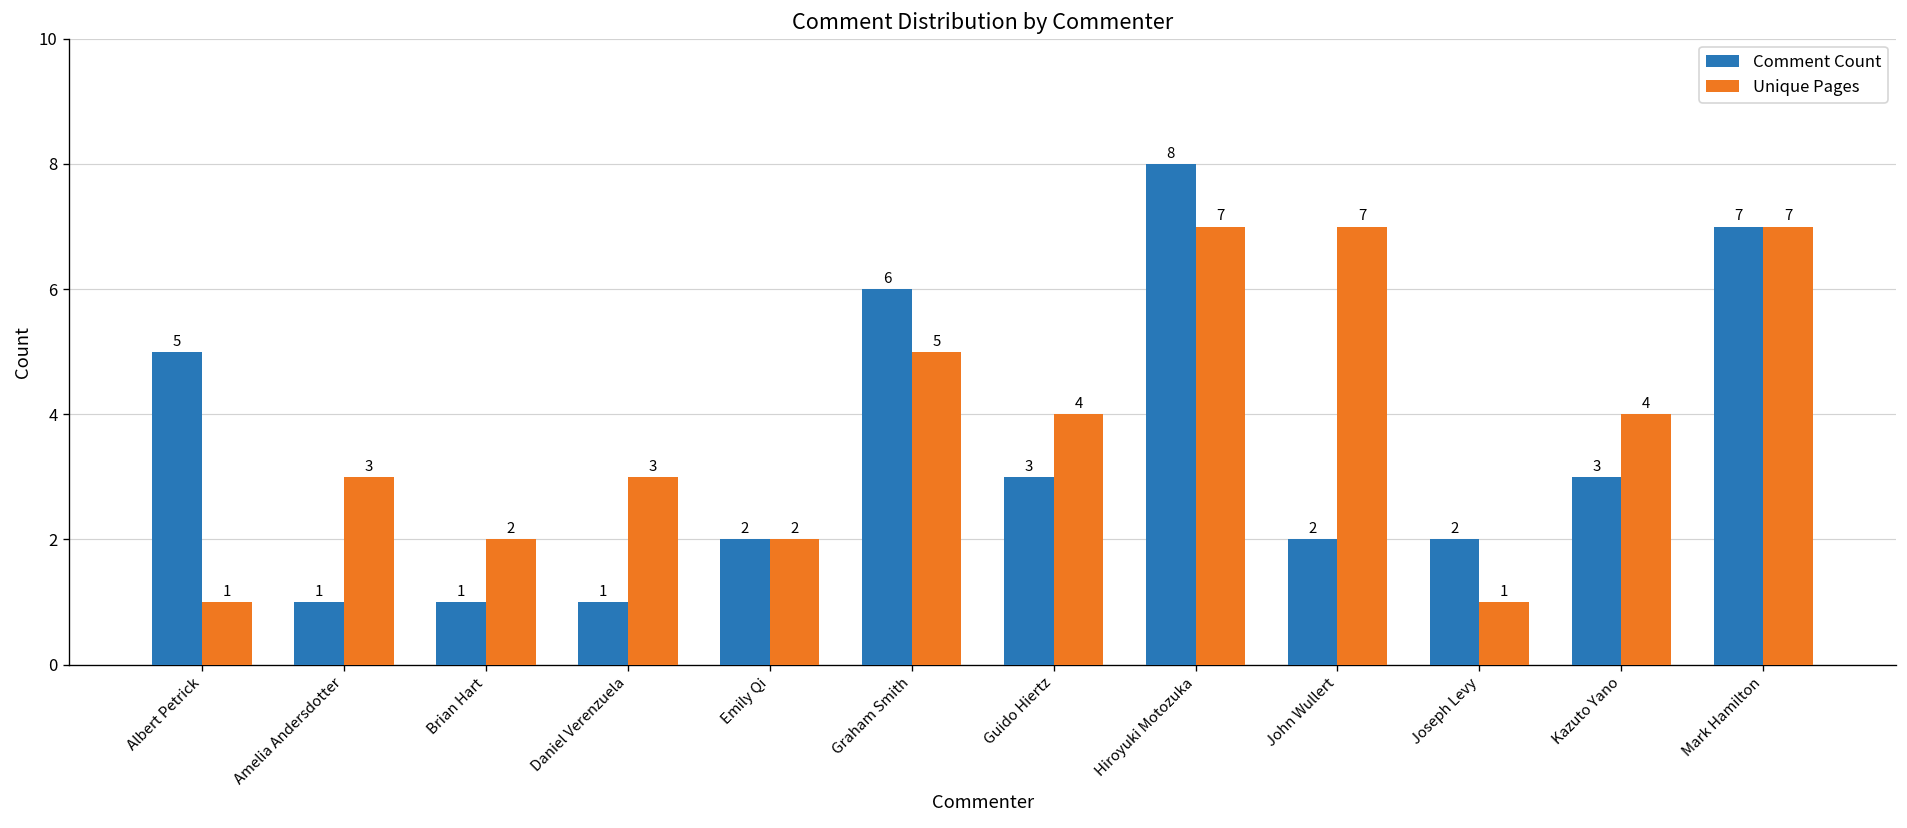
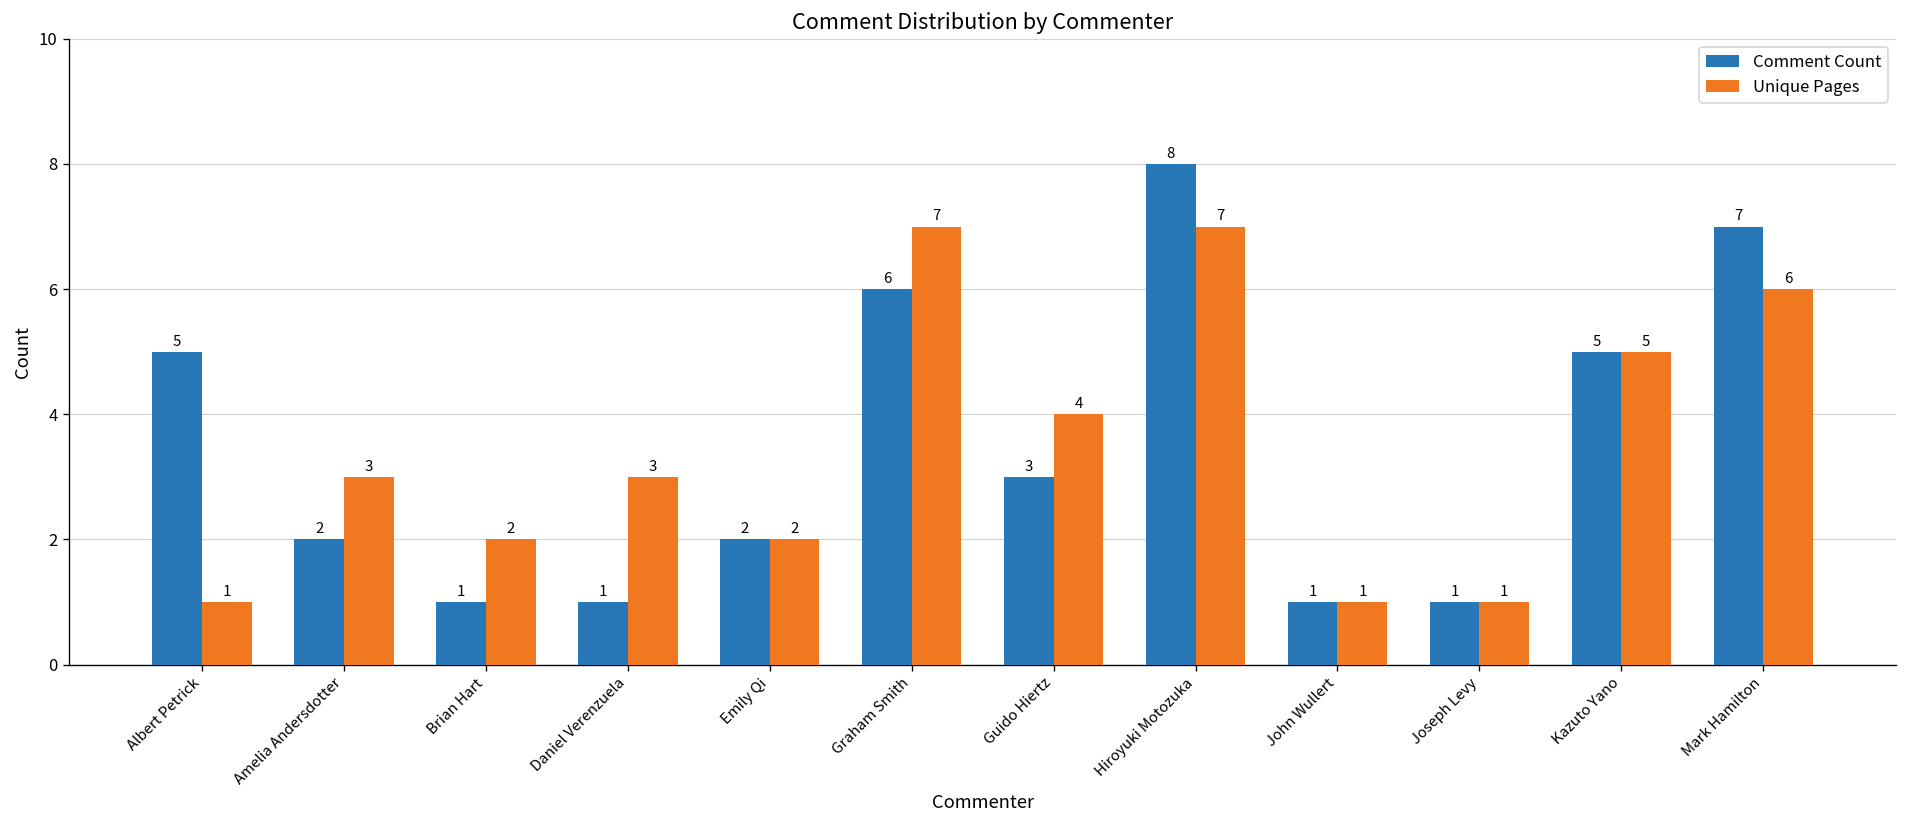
Comment Count, Amelia Andersdotter: 1 -> 2
Unique Pages, Graham Smith: 5 -> 7
Comment Count, John Wullert: 2 -> 1
Unique Pages, John Wullert: 7 -> 1
Comment Count, Joseph Levy: 2 -> 1
Comment Count, Kazuto Yano: 3 -> 5
Unique Pages, Kazuto Yano: 4 -> 5
Unique Pages, Mark Hamilton: 7 -> 6
